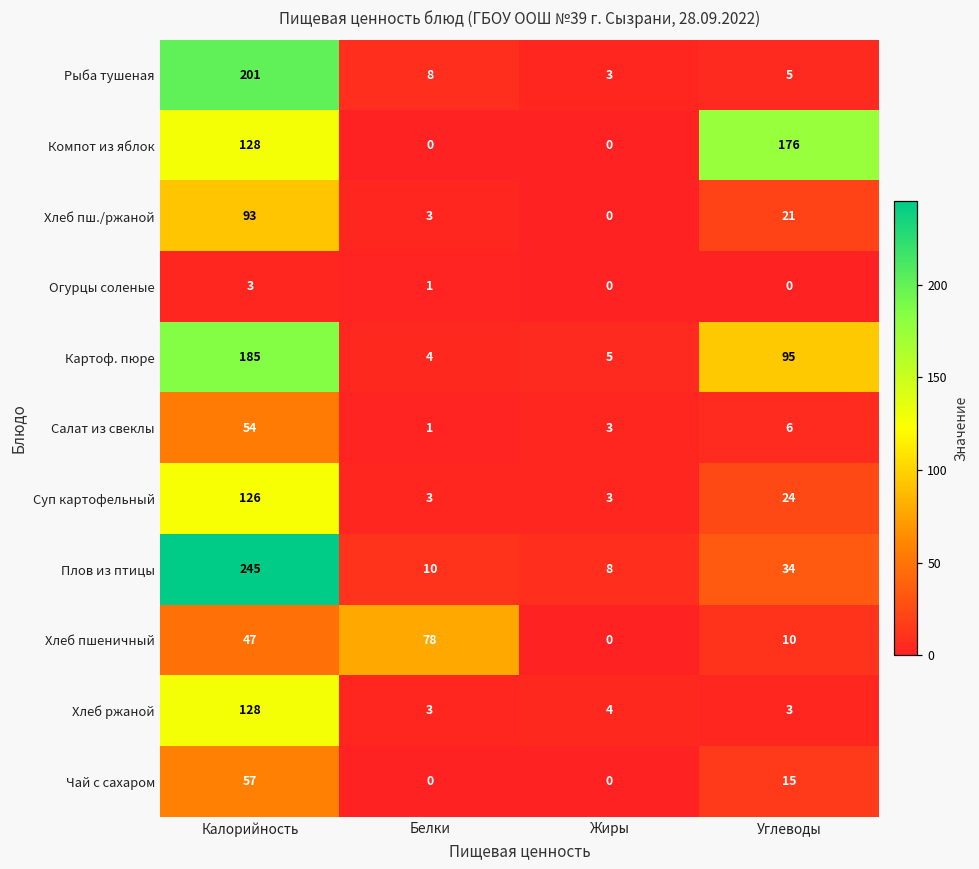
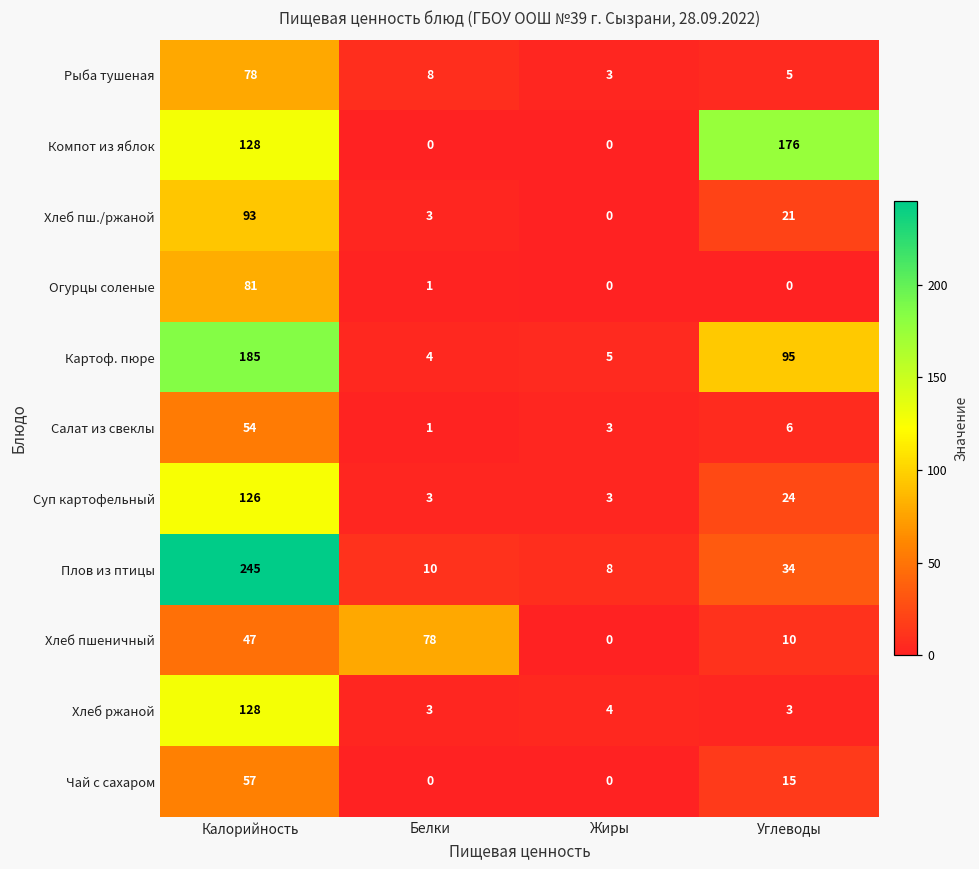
Рыба тушеная, Калорийность: 201 -> 78
Огурцы соленые, Калорийность: 3 -> 81
